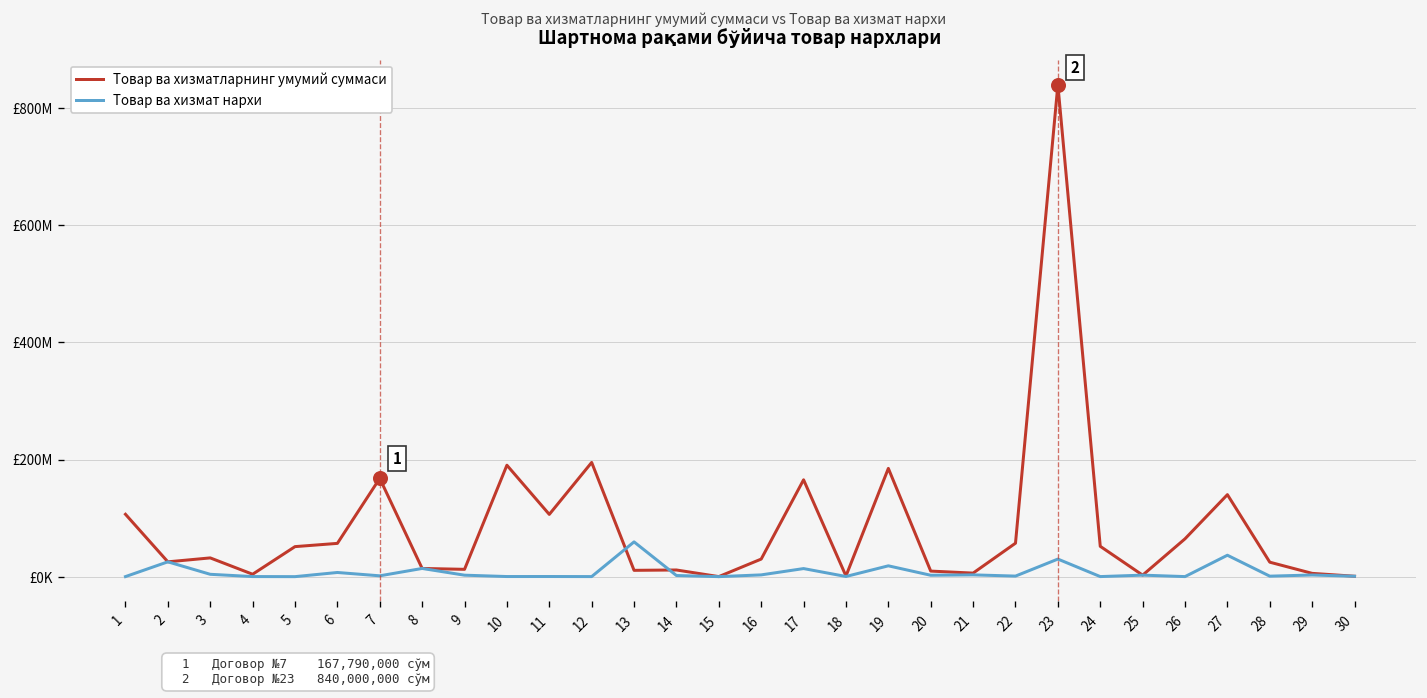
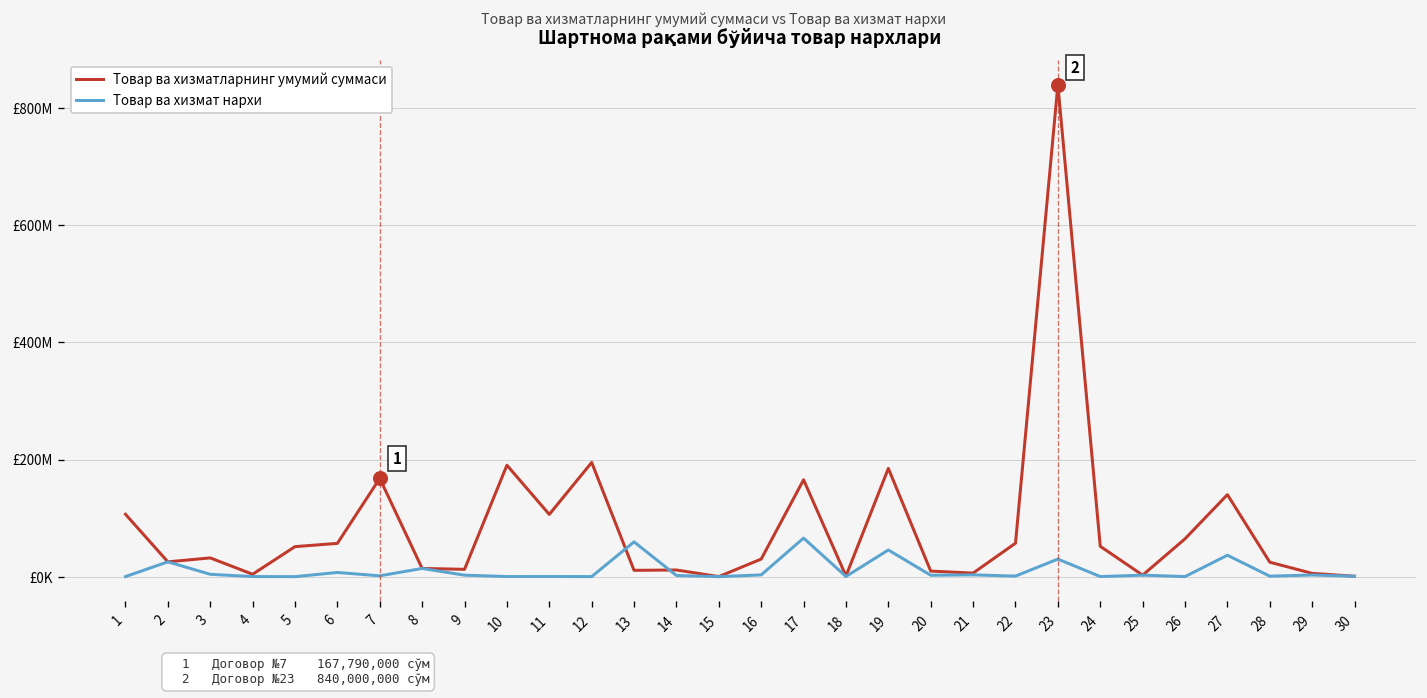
Товар ва хизмат нархи, 17: £10000000 -> £70000000
Товар ва хизмат нархи, 19: £20000000 -> £50000000
